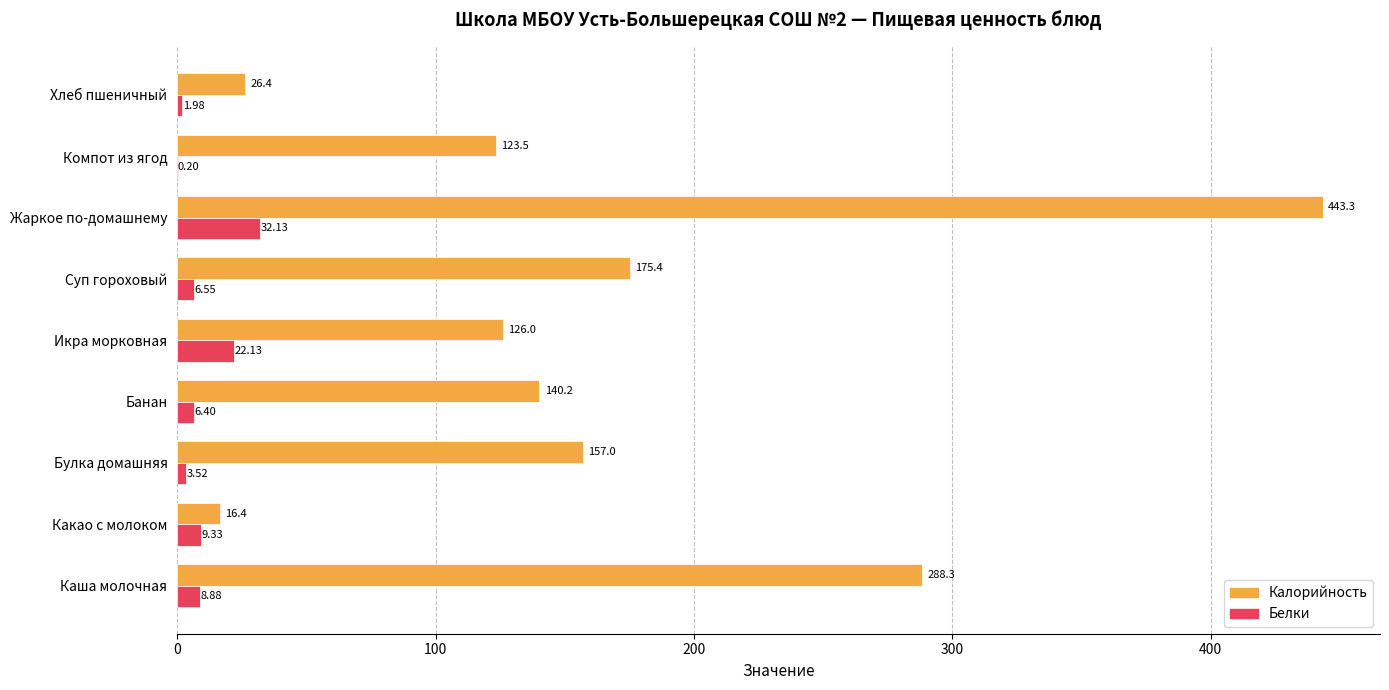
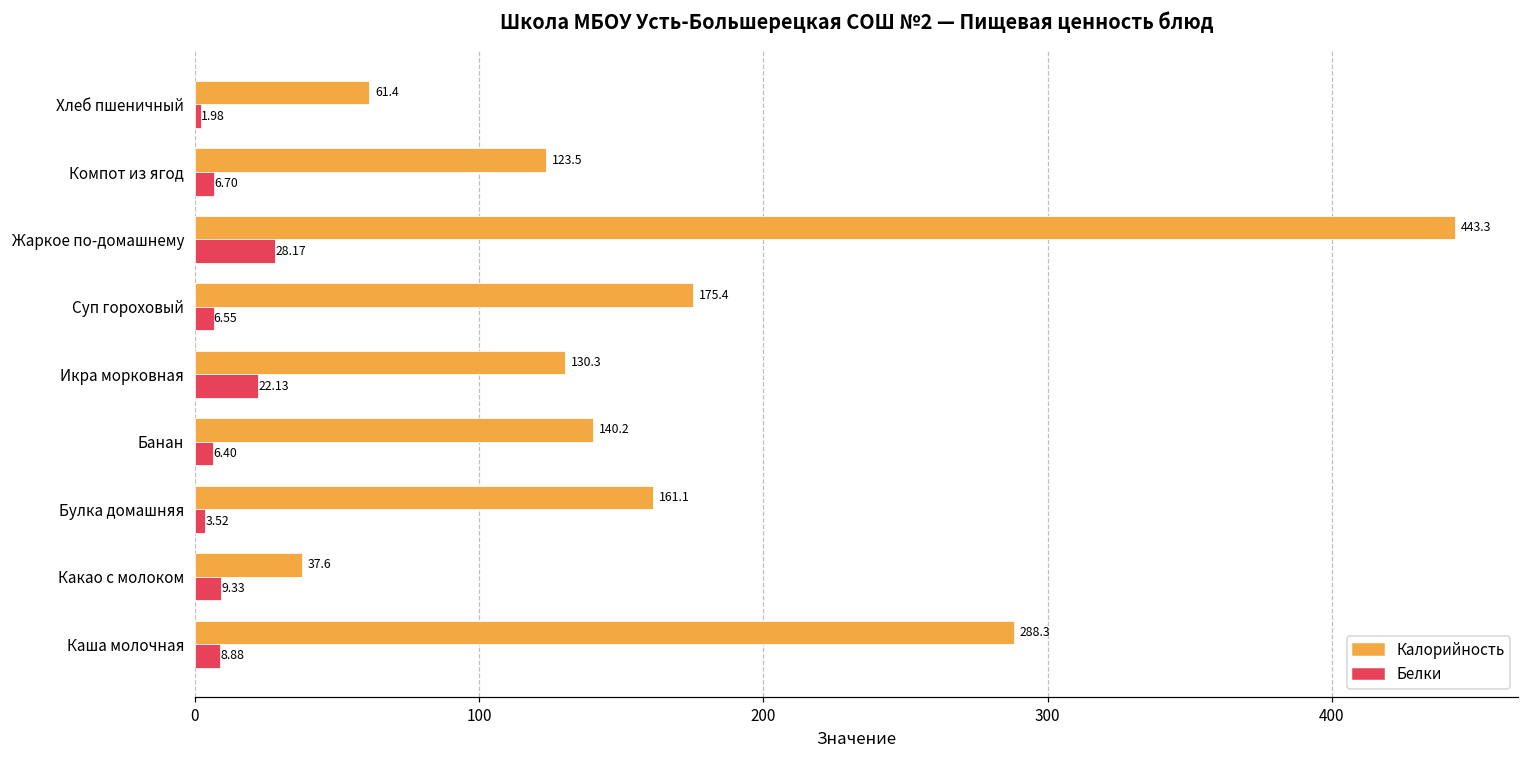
Калорийность, Хлеб пшеничный: 26.4 -> 61.4
Белки, Компот из ягод: 0.20 -> 6.70
Белки, Жаркое по-домашнему: 32.13 -> 28.17
Калорийность, Икра морковная: 126.0 -> 130.3
Калорийность, Булка домашняя: 157.0 -> 161.1
Калорийность, Какао с молоком: 16.4 -> 37.6
